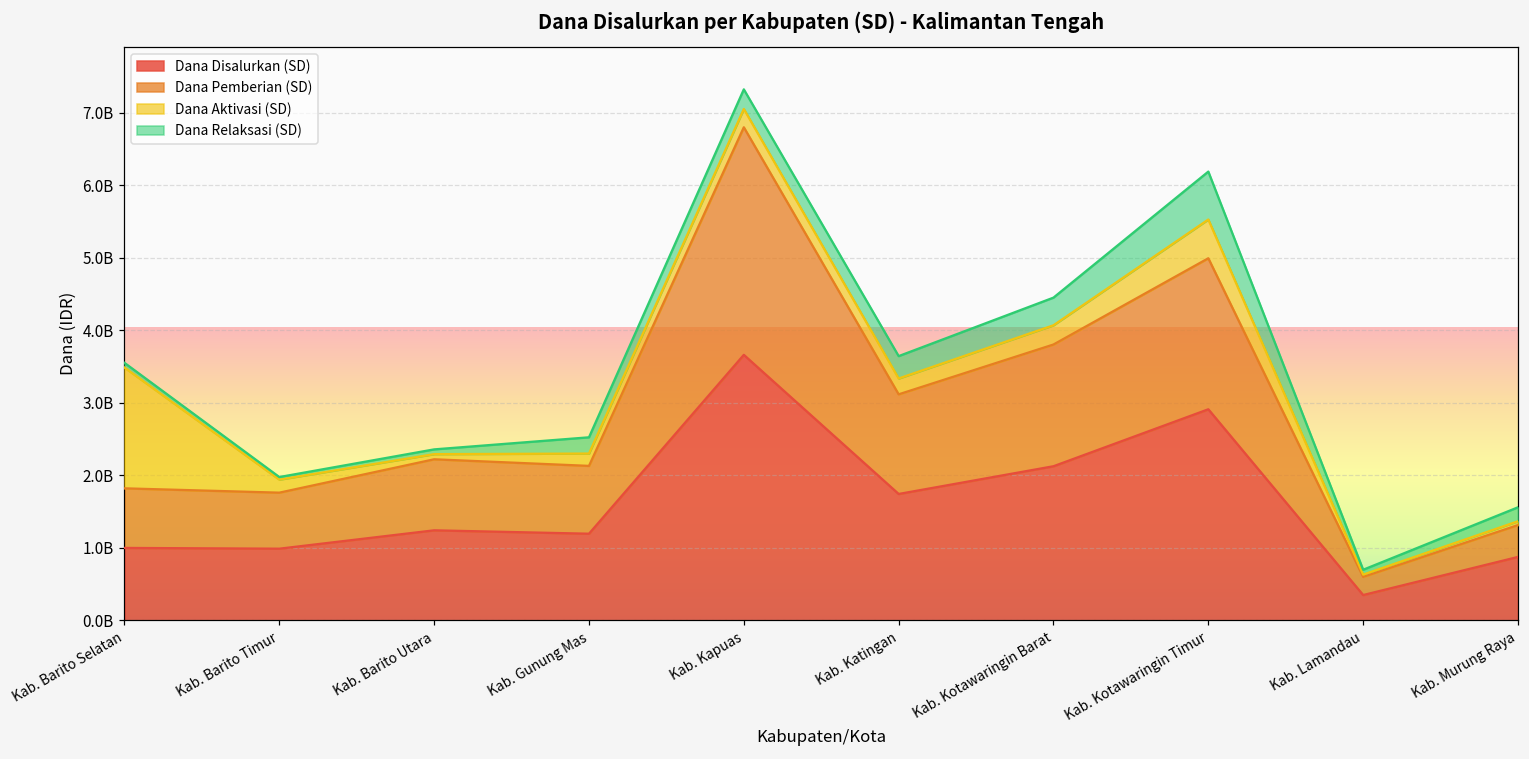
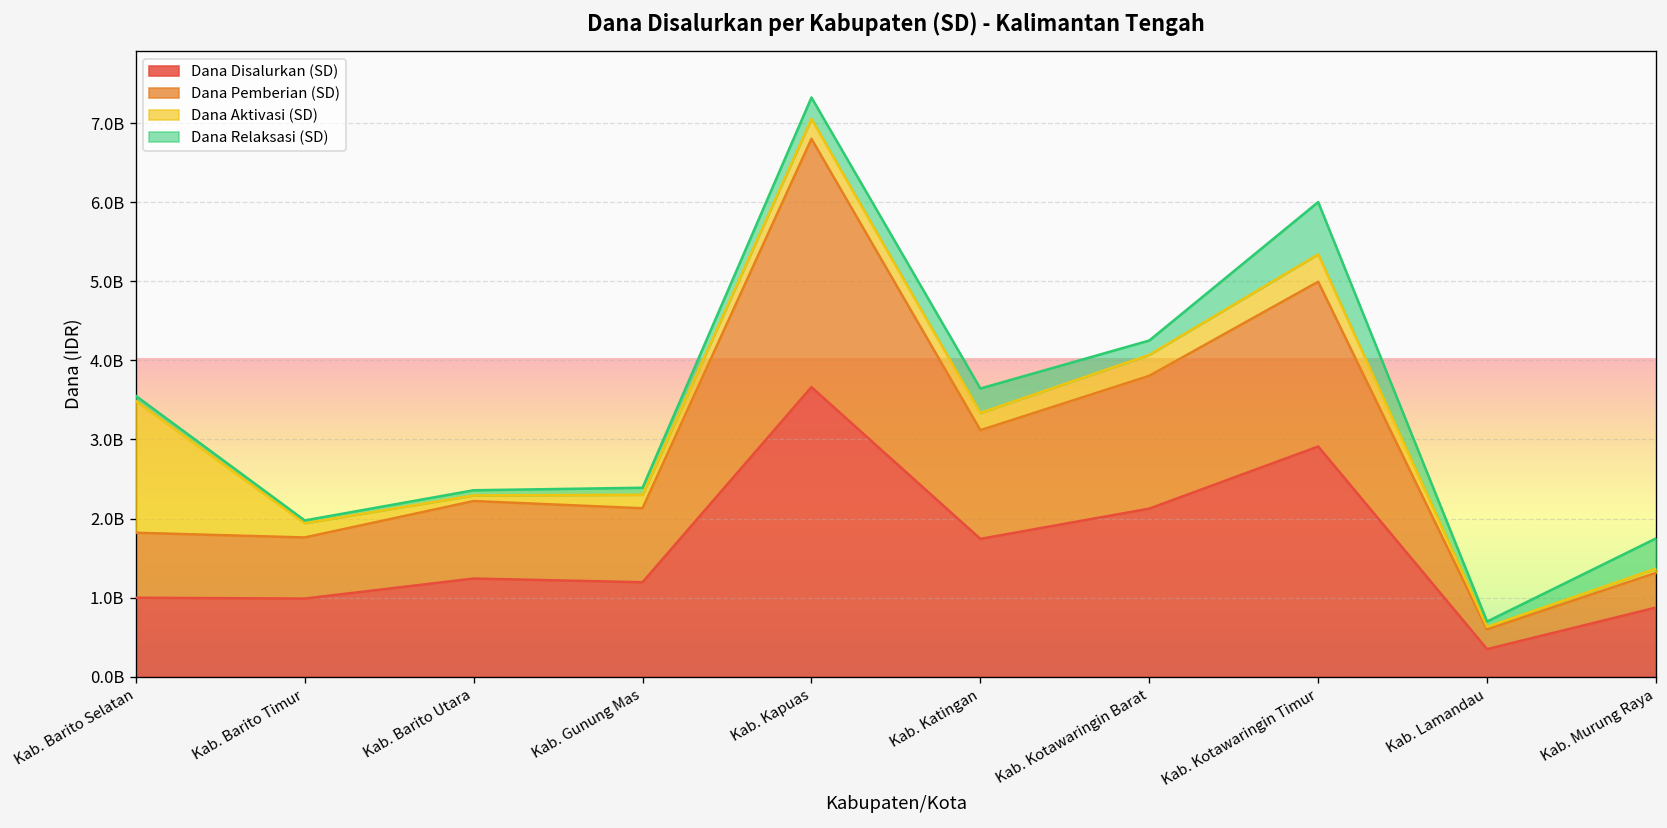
Dana Relaksasi (SD), Kab. Gunung Mas: 200000000 -> 100000000
Dana Relaksasi (SD), Kab. Kotawaringin Barat: 400000000 -> 200000000
Dana Aktivasi (SD), Kab. Kotawaringin Timur: 500000000 -> 300000000
Dana Relaksasi (SD), Kab. Murung Raya: 200000000 -> 400000000
